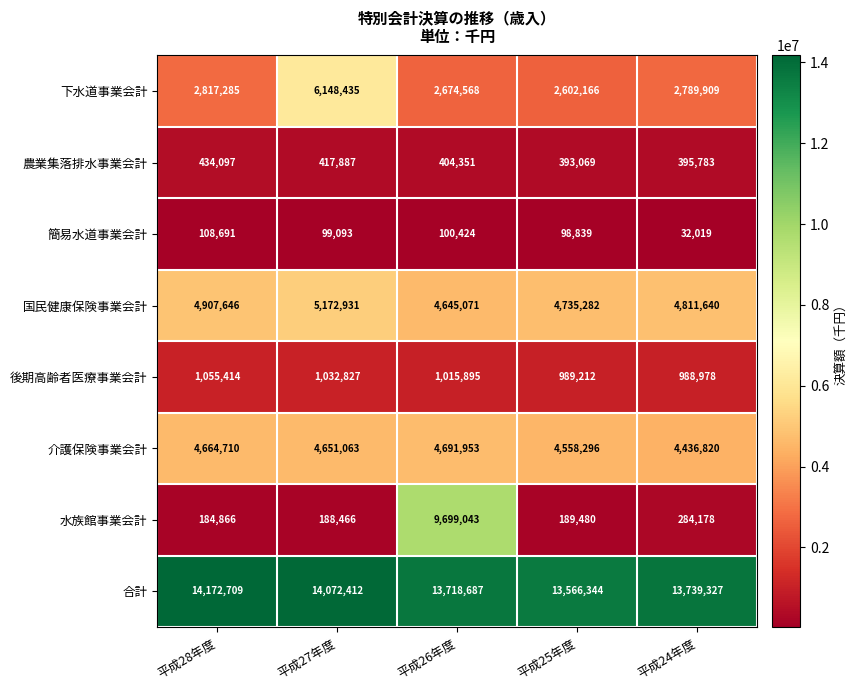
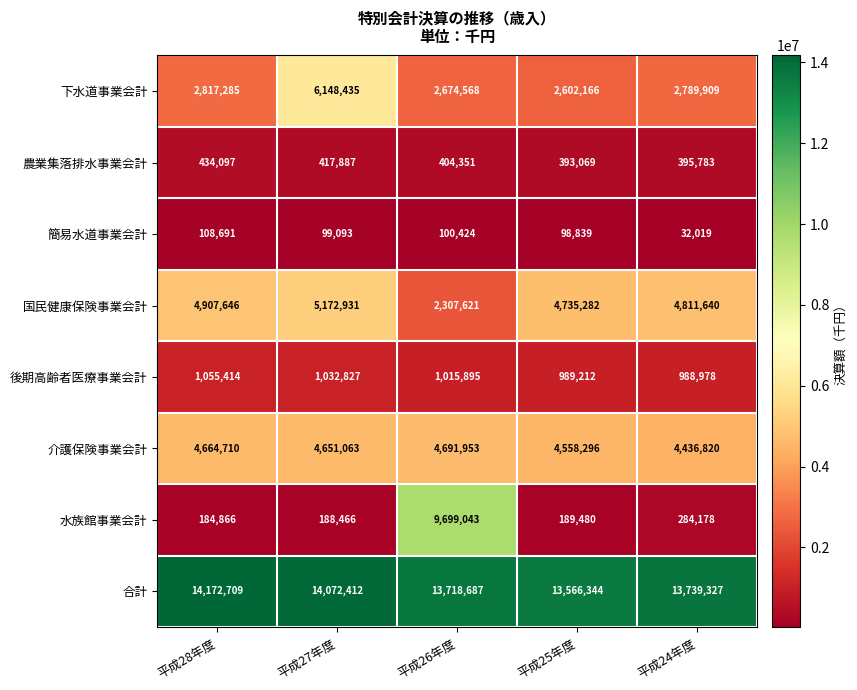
国民健康保険事業会計, 平成26年度: 4,645,071 -> 2,307,621
